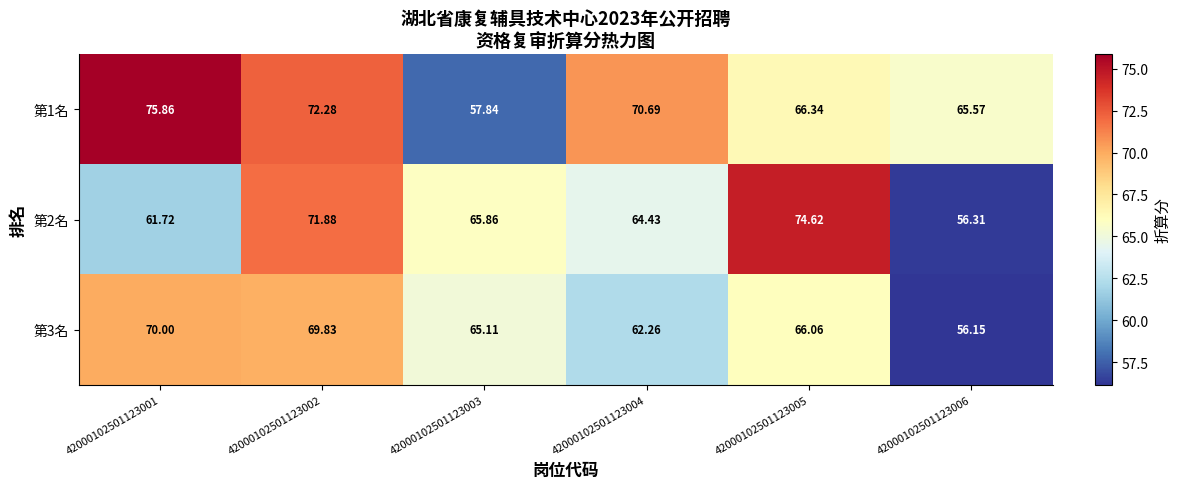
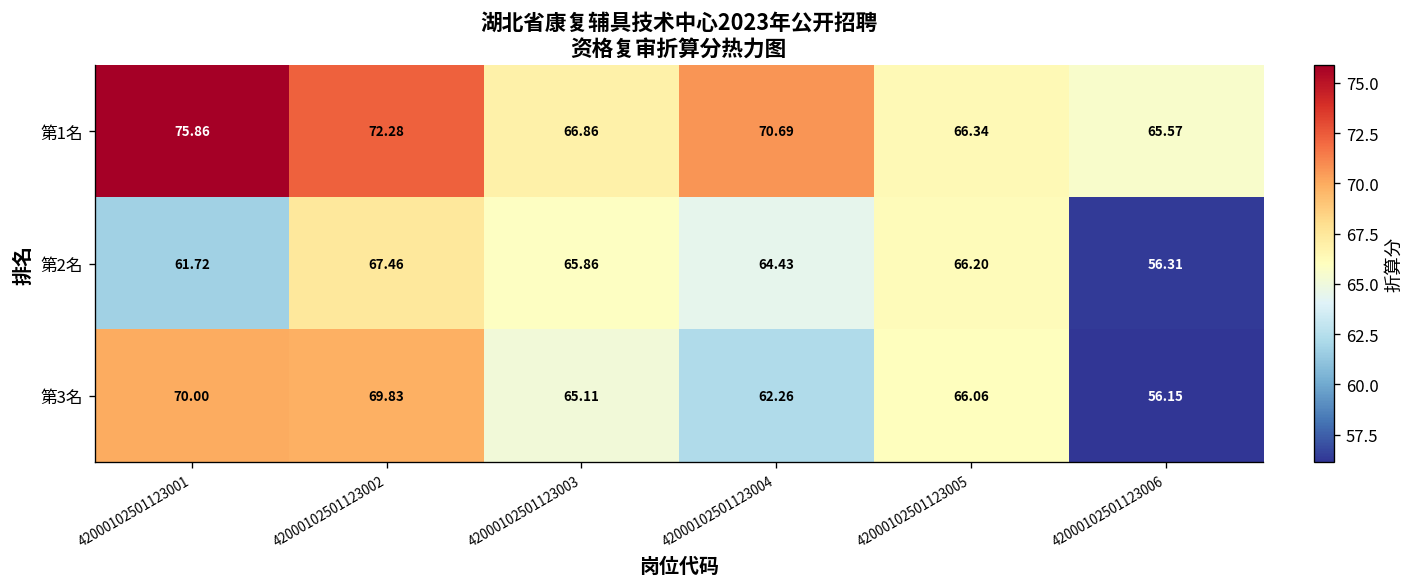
第1名, 42000102501123003: 57.84 -> 66.86
第2名, 42000102501123002: 71.88 -> 67.46
第2名, 42000102501123005: 74.62 -> 66.20
